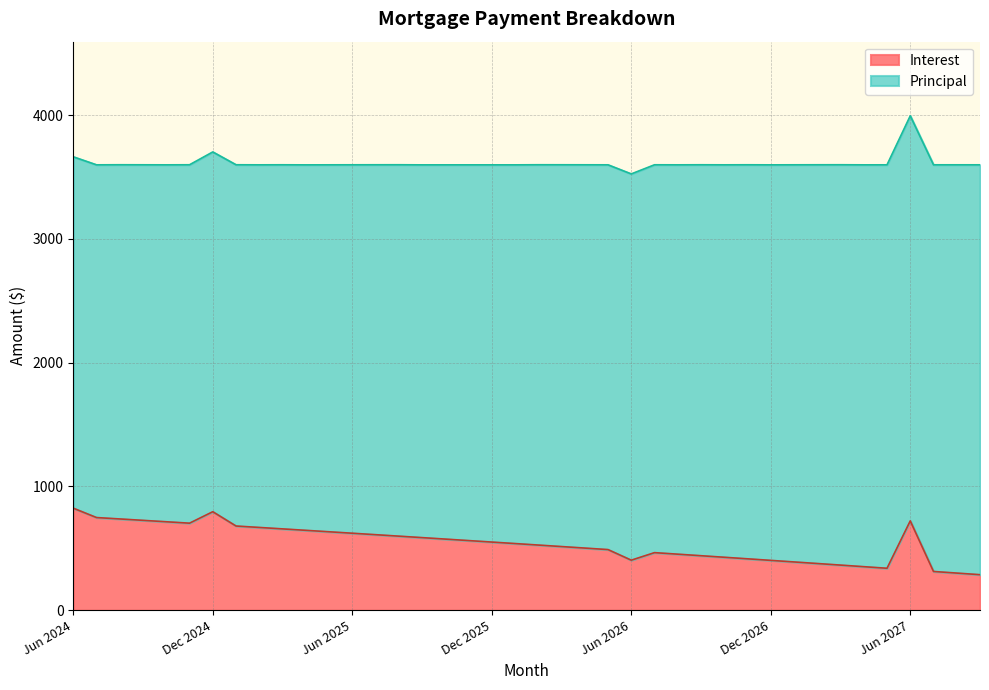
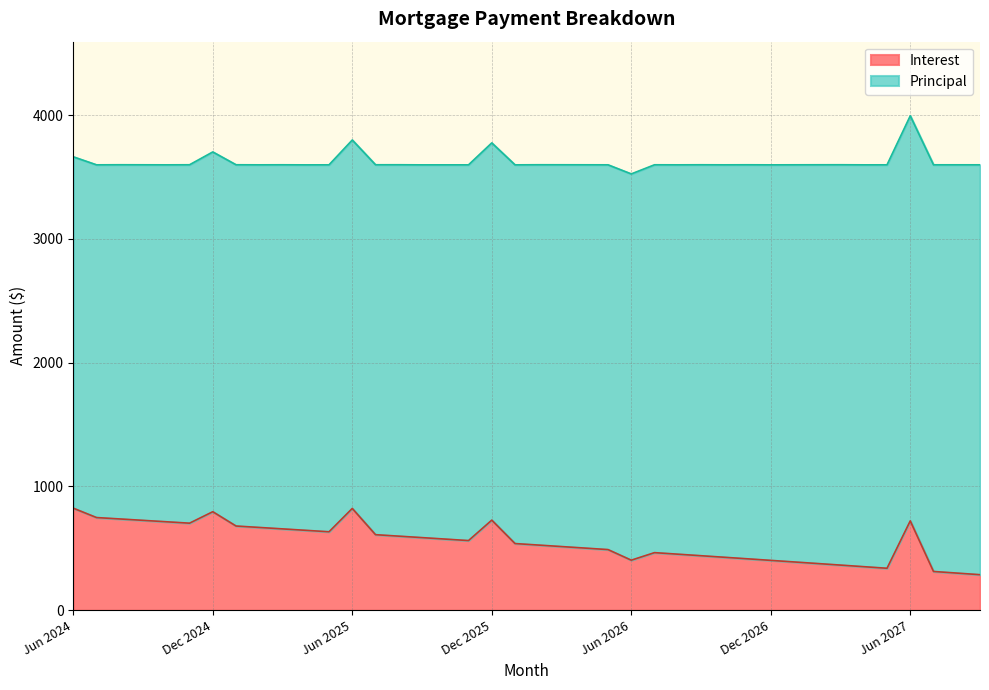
Interest, Jun 2025: 620 -> 820
Interest, Dec 2025: 550 -> 730
